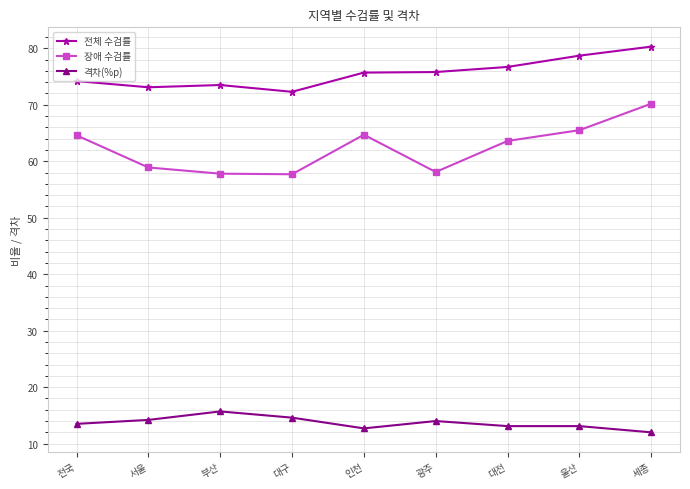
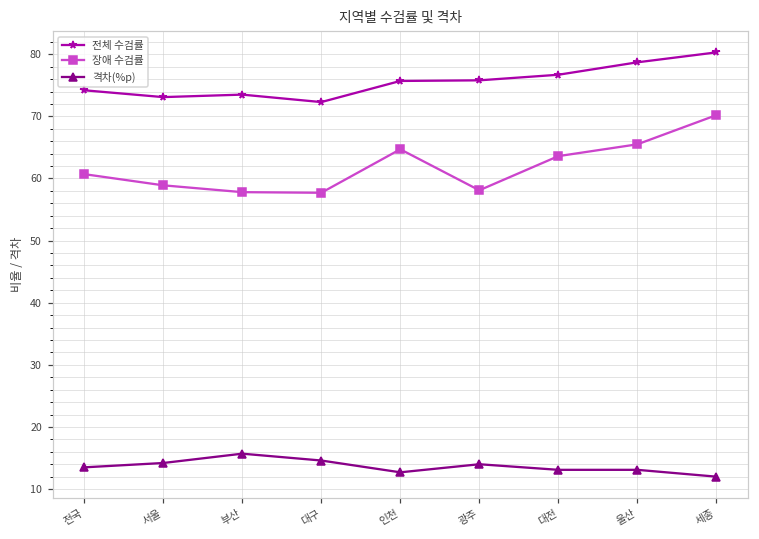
장애 수검률, 전국: 65 -> 61
